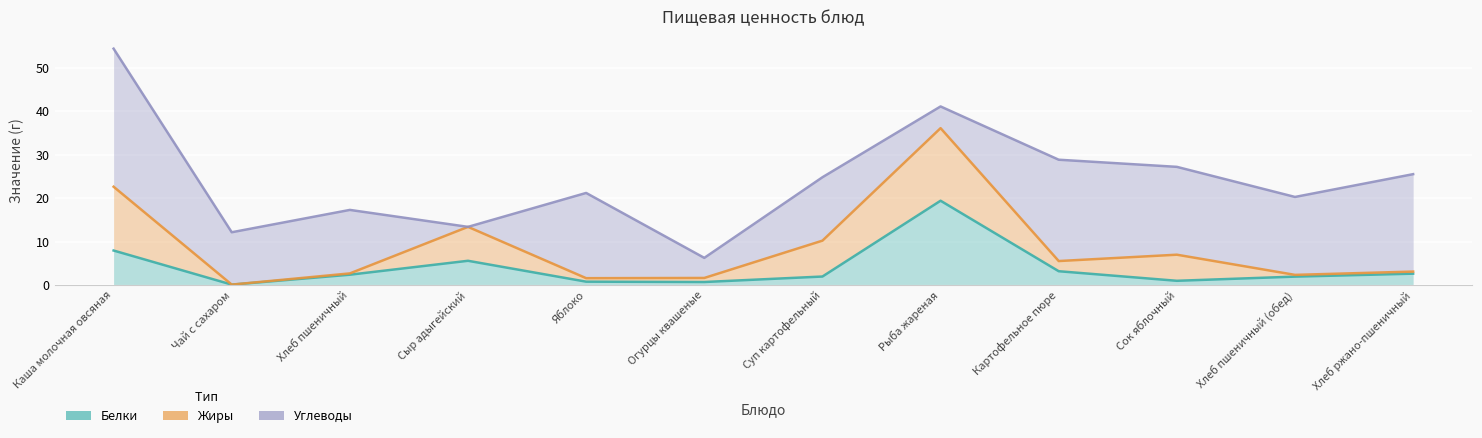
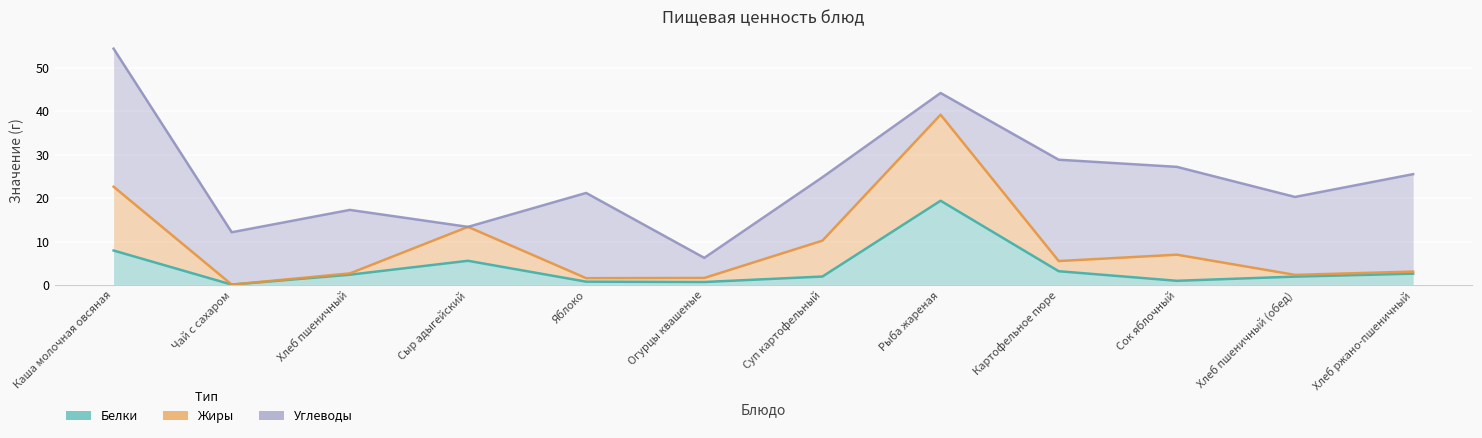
Жиры, Рыба жареная: 17 -> 20
